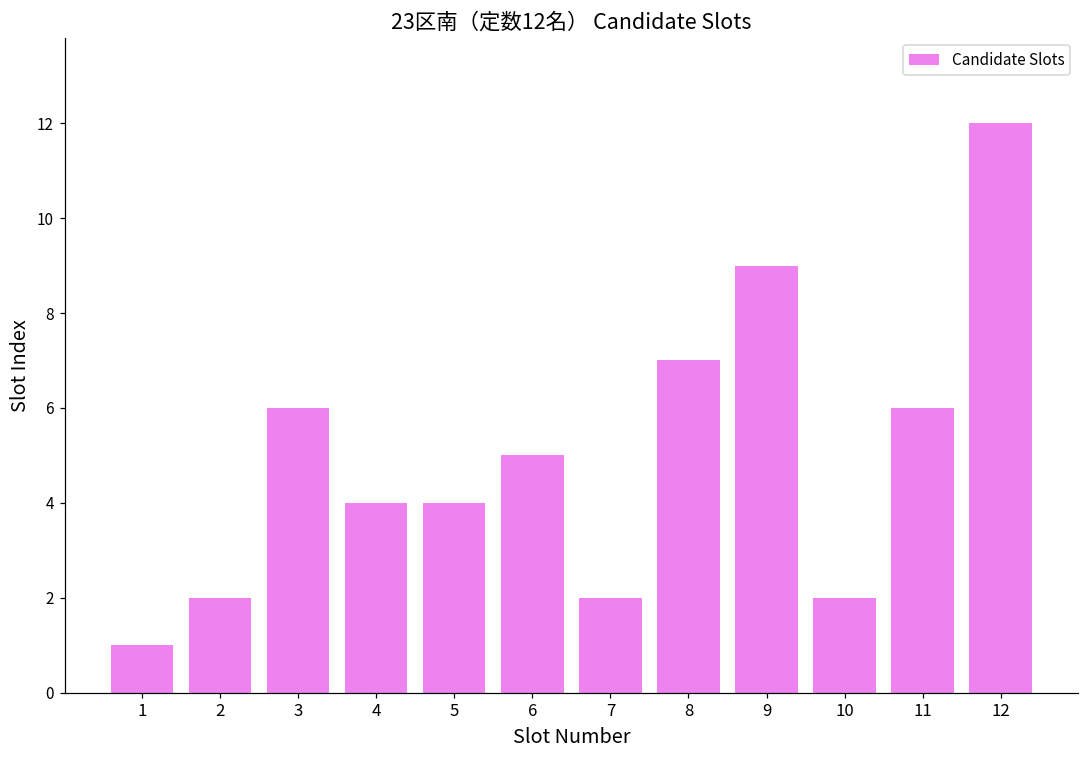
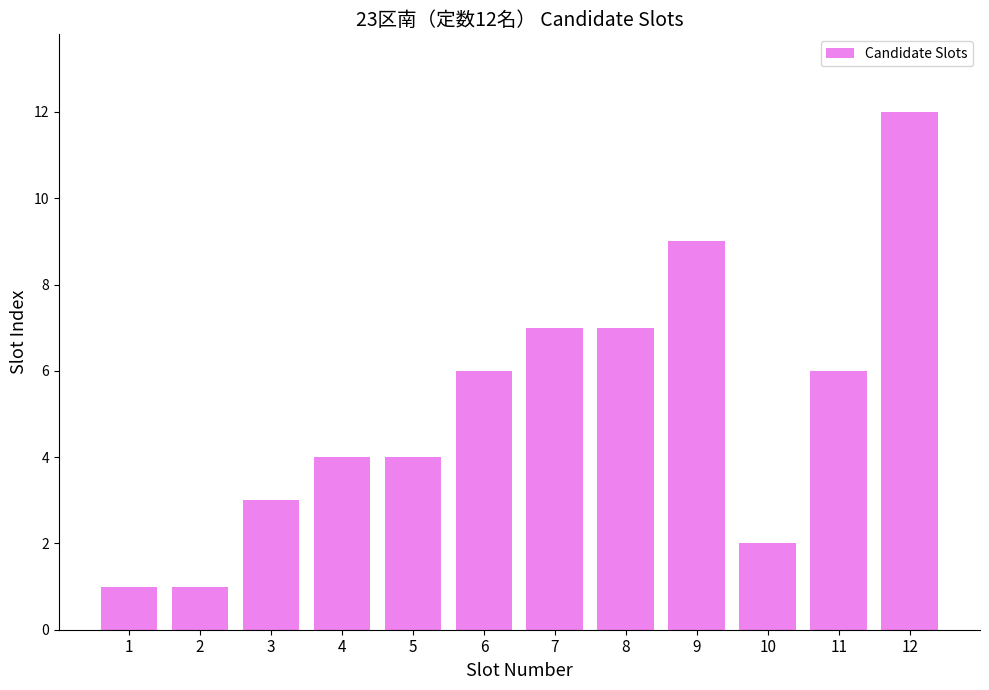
2: 2 -> 1
3: 6 -> 3
6: 5 -> 6
7: 2 -> 7
